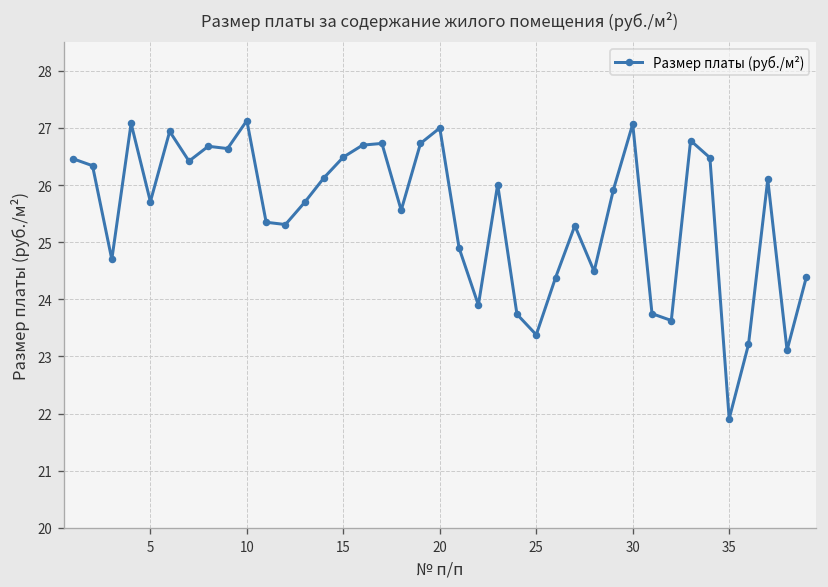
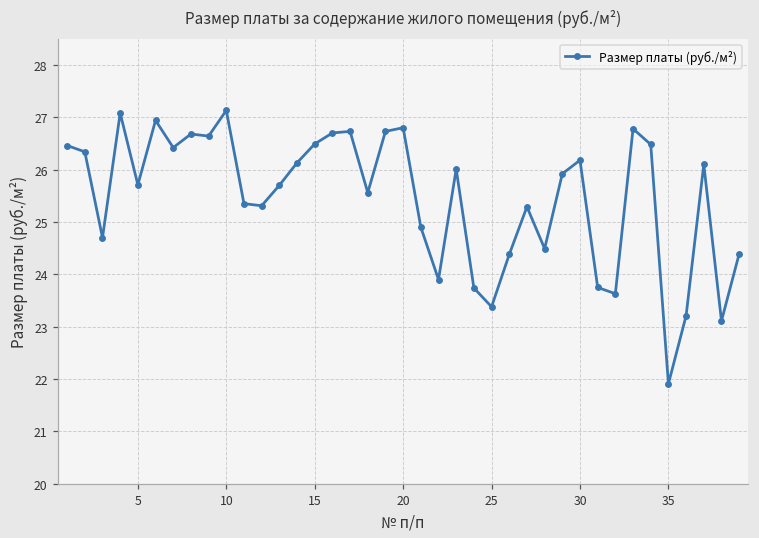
20: 27.0 -> 26.8
30: 27.1 -> 26.2
